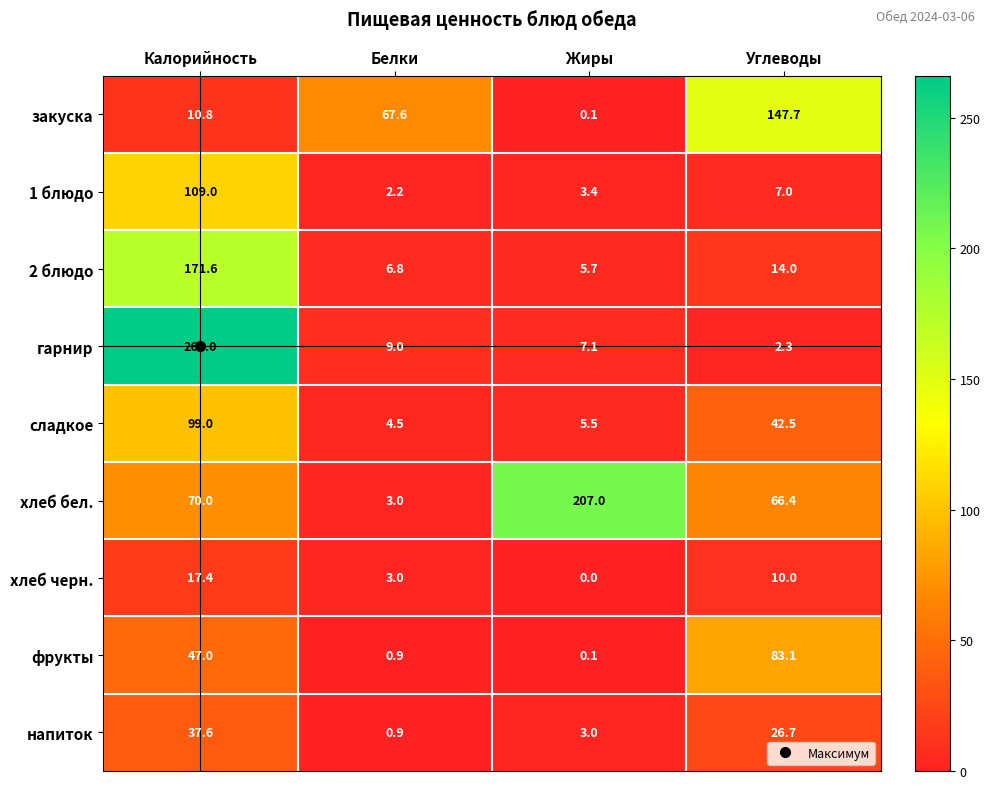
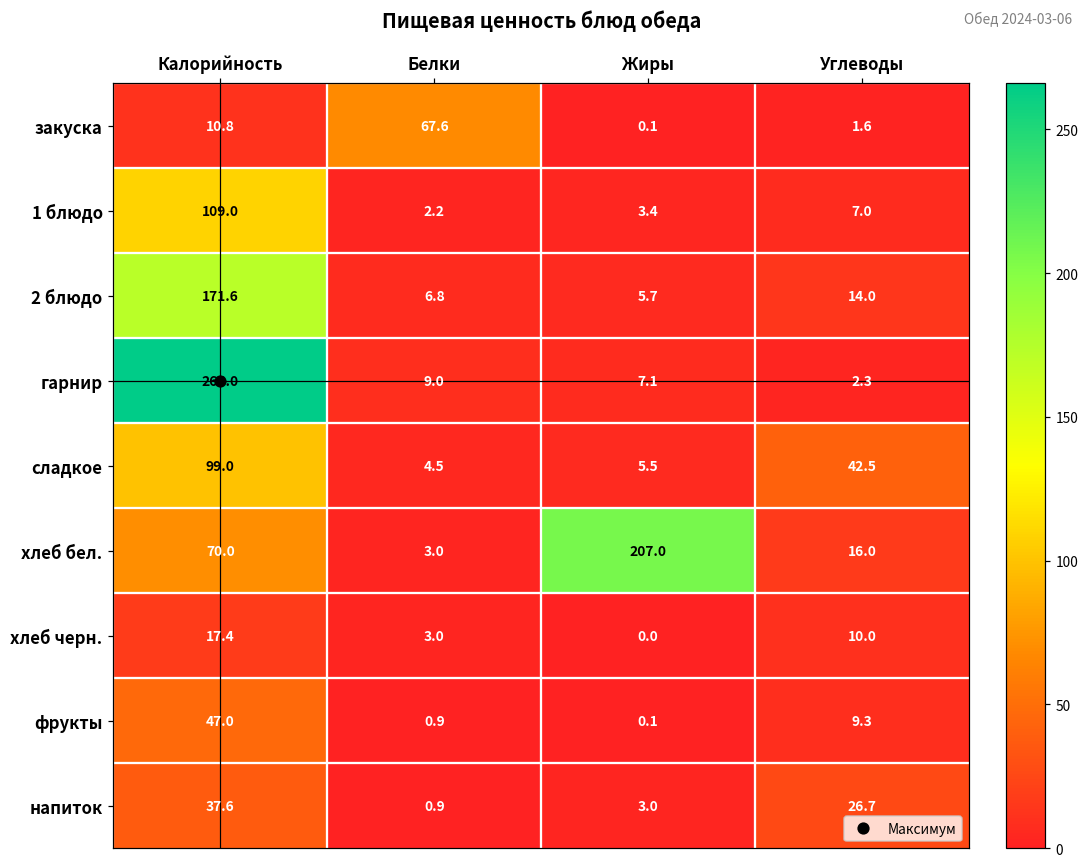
закуска, Углеводы: 147.7 -> 1.6
хлеб бел., Углеводы: 66.4 -> 16.0
фрукты, Углеводы: 83.1 -> 9.3
